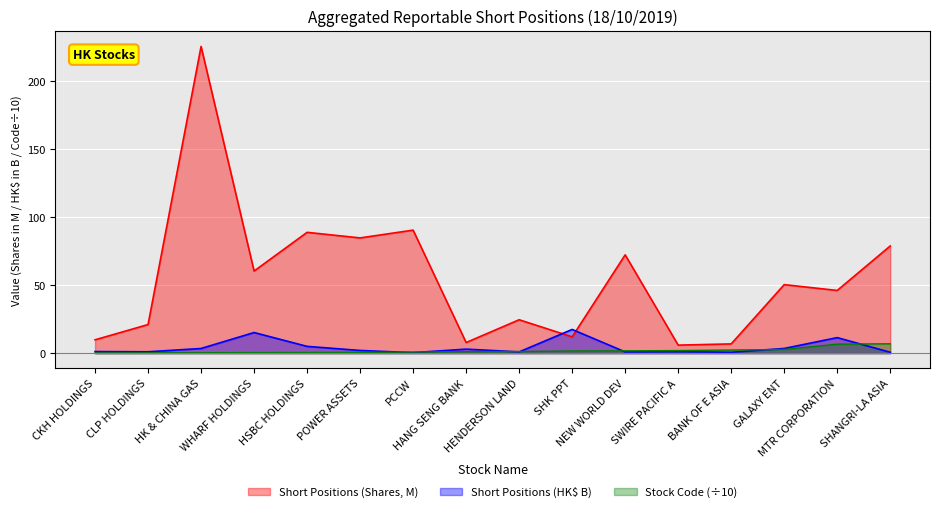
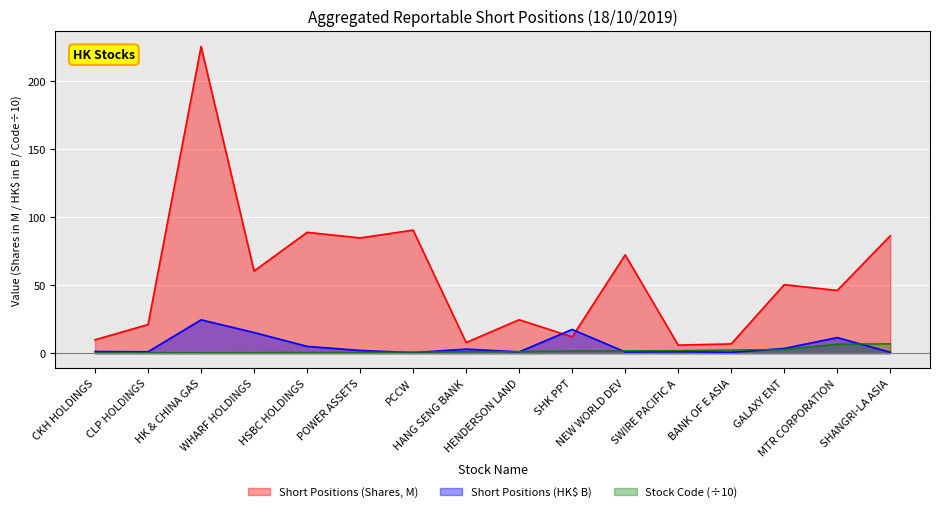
Short Positions (HK$ B), HK & CHINA GAS: 3 -> 24
Short Positions (Shares, M), SHANGRI-LA ASIA: 79 -> 86
